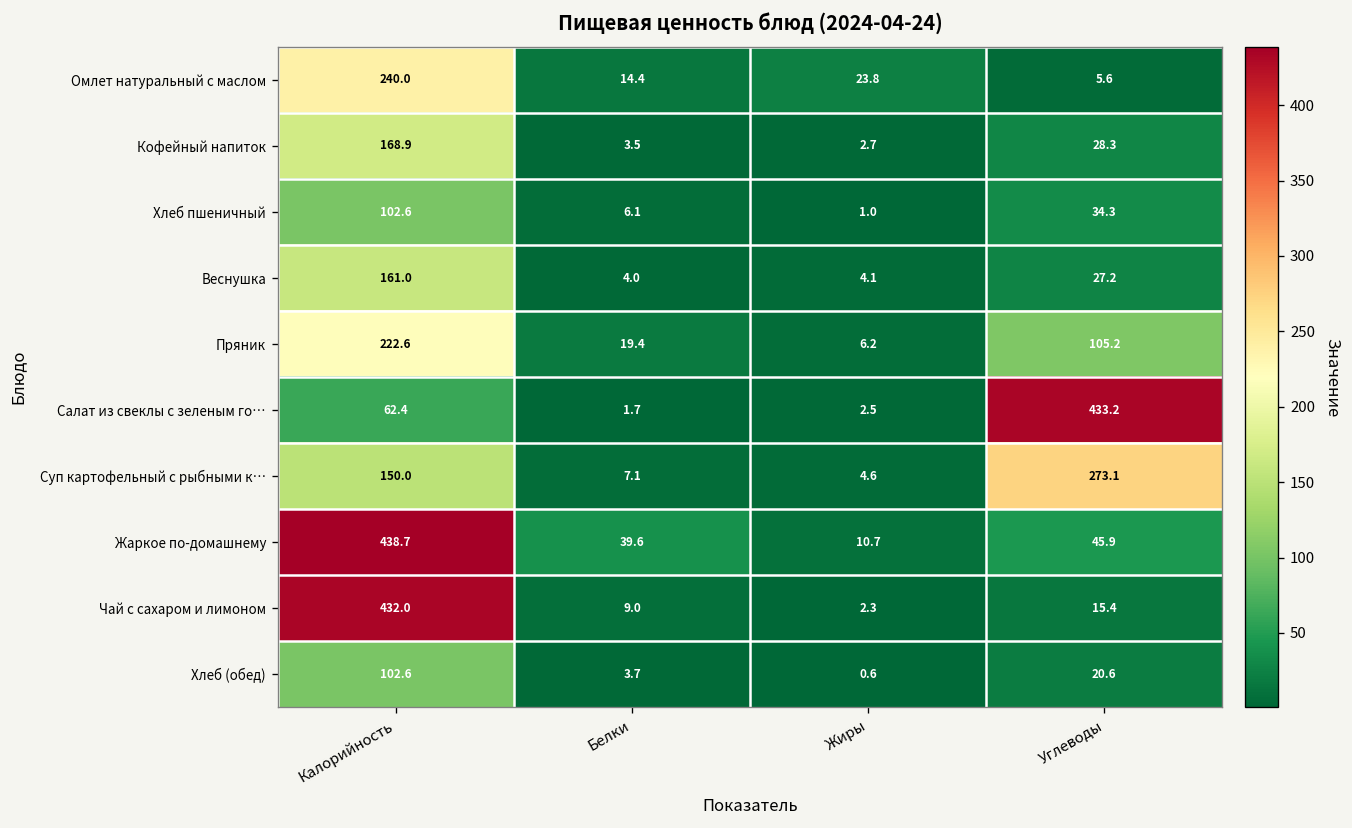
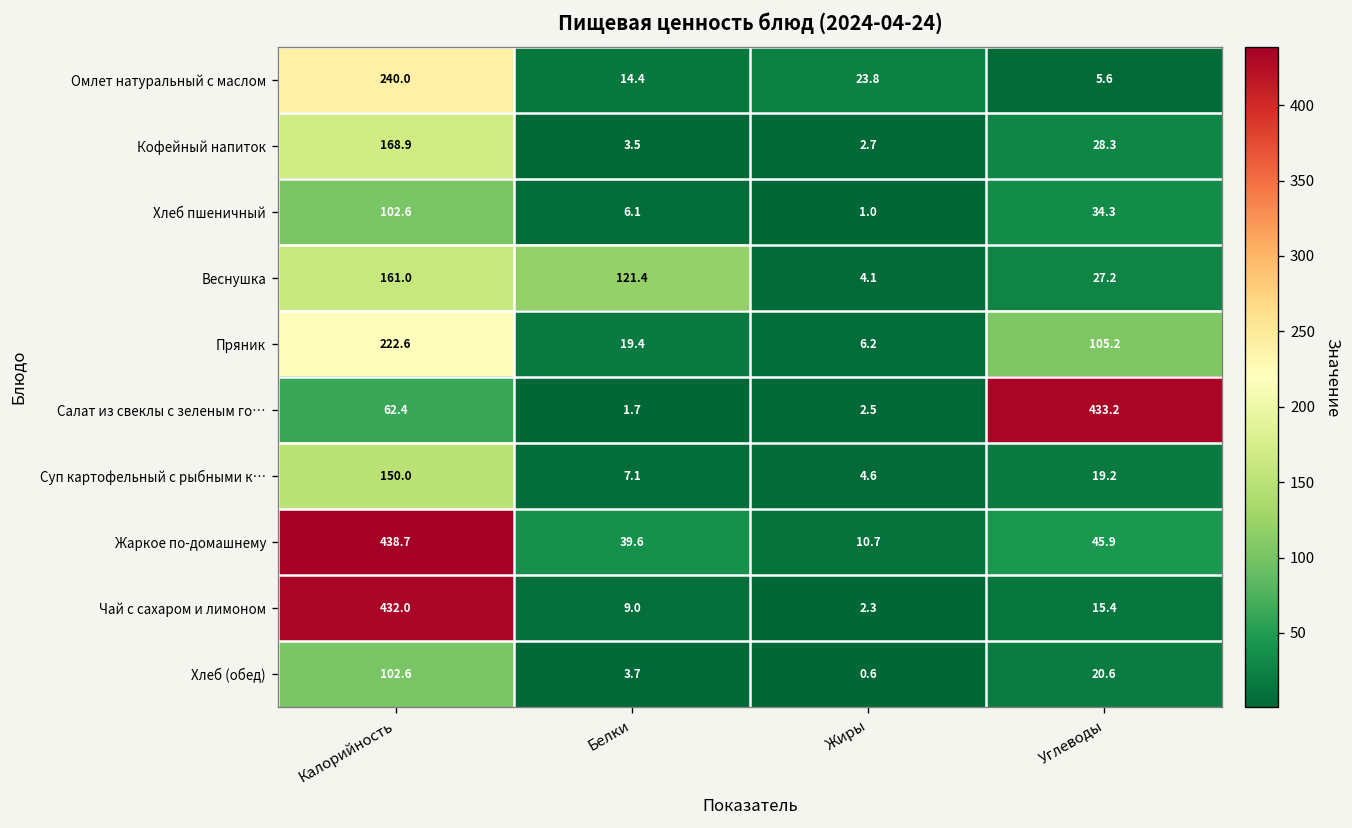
Веснушка, Белки: 4.0 -> 121.4
Суп картофельный с рыбными к…, Углеводы: 273.1 -> 19.2
